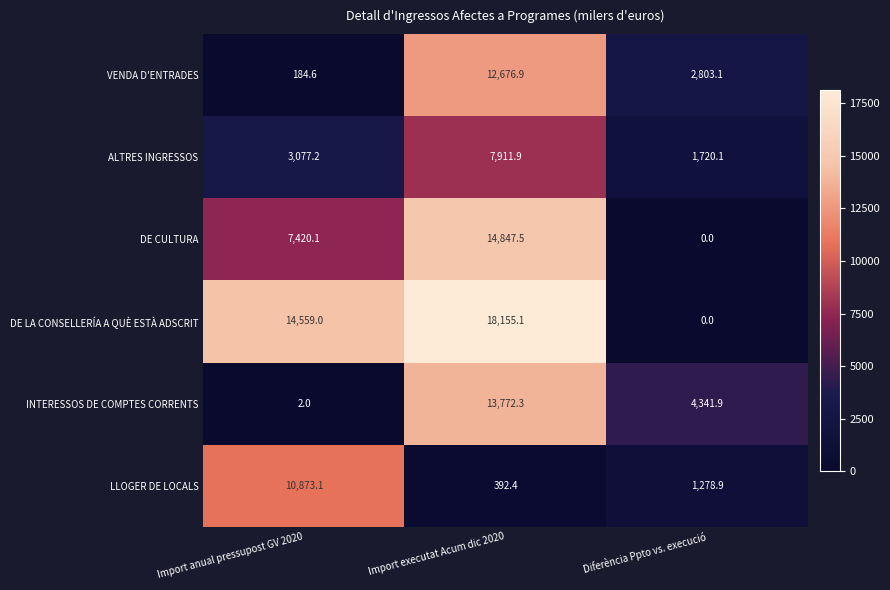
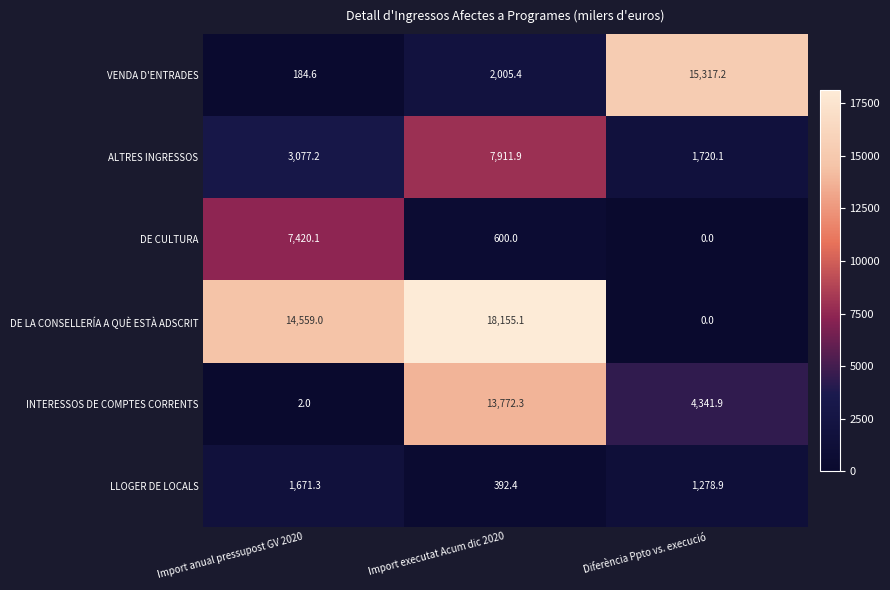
VENDA D'ENTRADES, Import executat Acum dic 2020: 12,676.9 -> 2,005.4
VENDA D'ENTRADES, Diferència Ppto vs. execució: 2,803.1 -> 15,317.2
DE CULTURA, Import executat Acum dic 2020: 14,847.5 -> 600.0
LLOGER DE LOCALS, Import anual pressupost GV 2020: 10,873.1 -> 1,671.3
